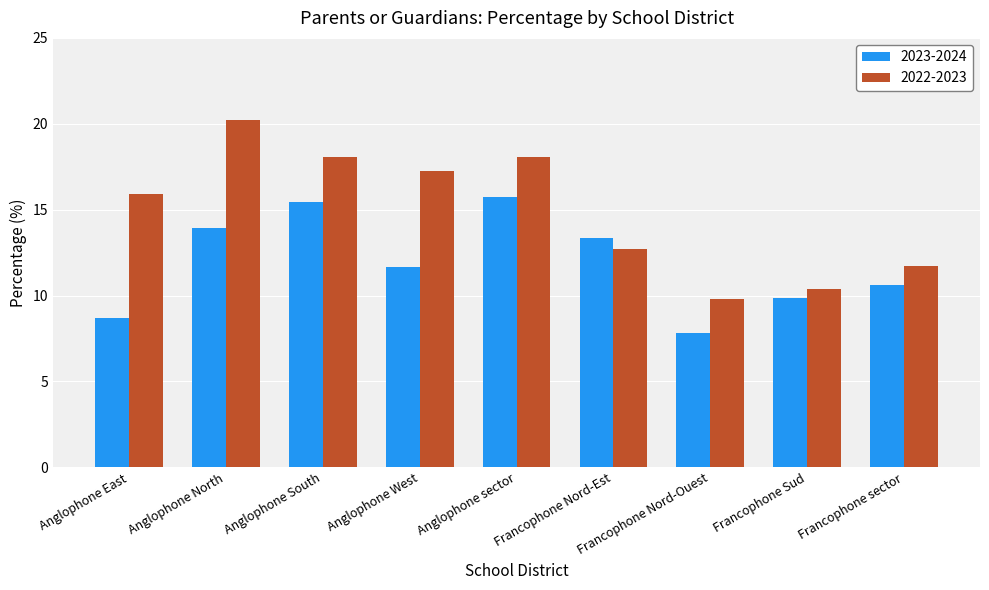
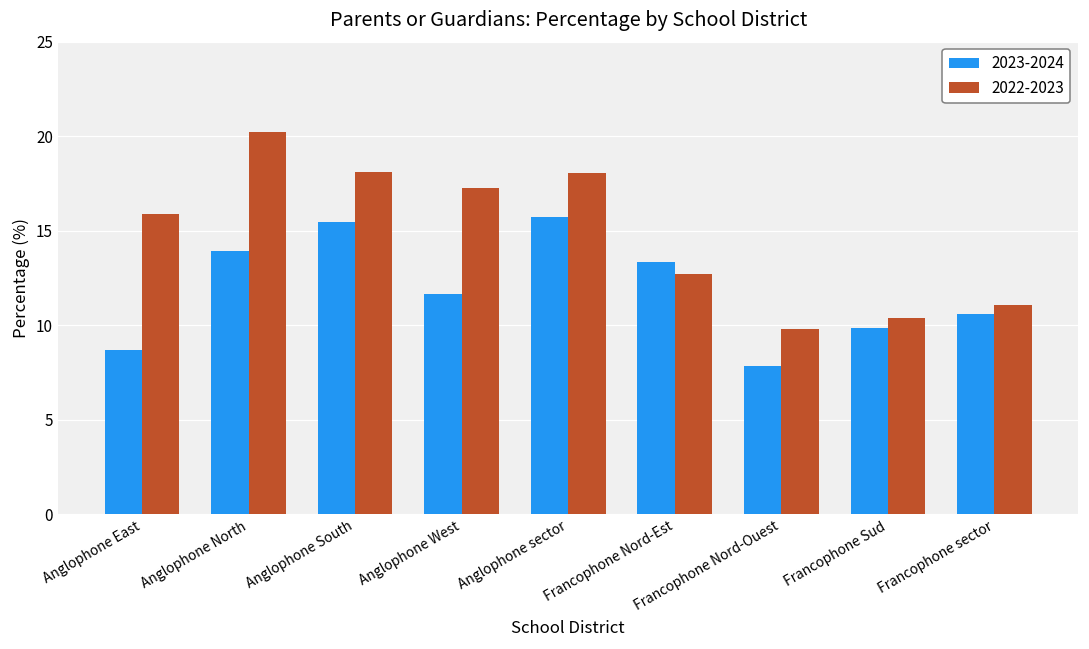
2022-2023, Francophone sector: 11.7 -> 11.1
